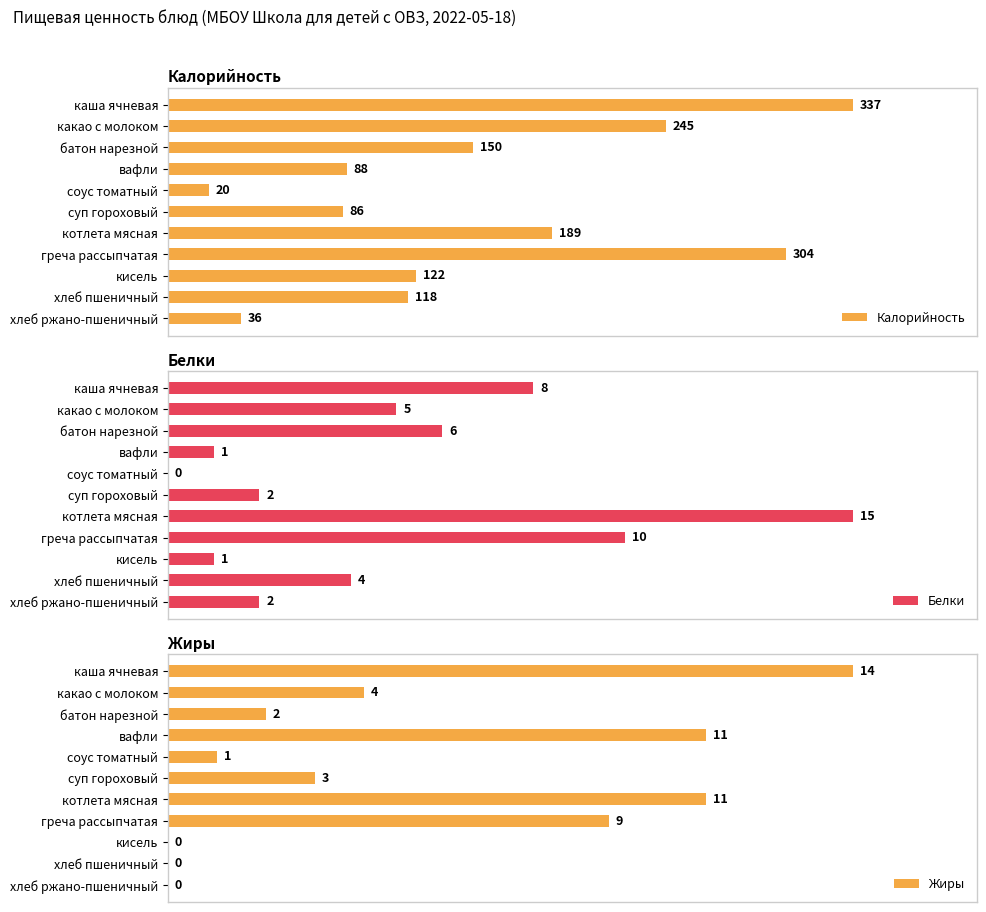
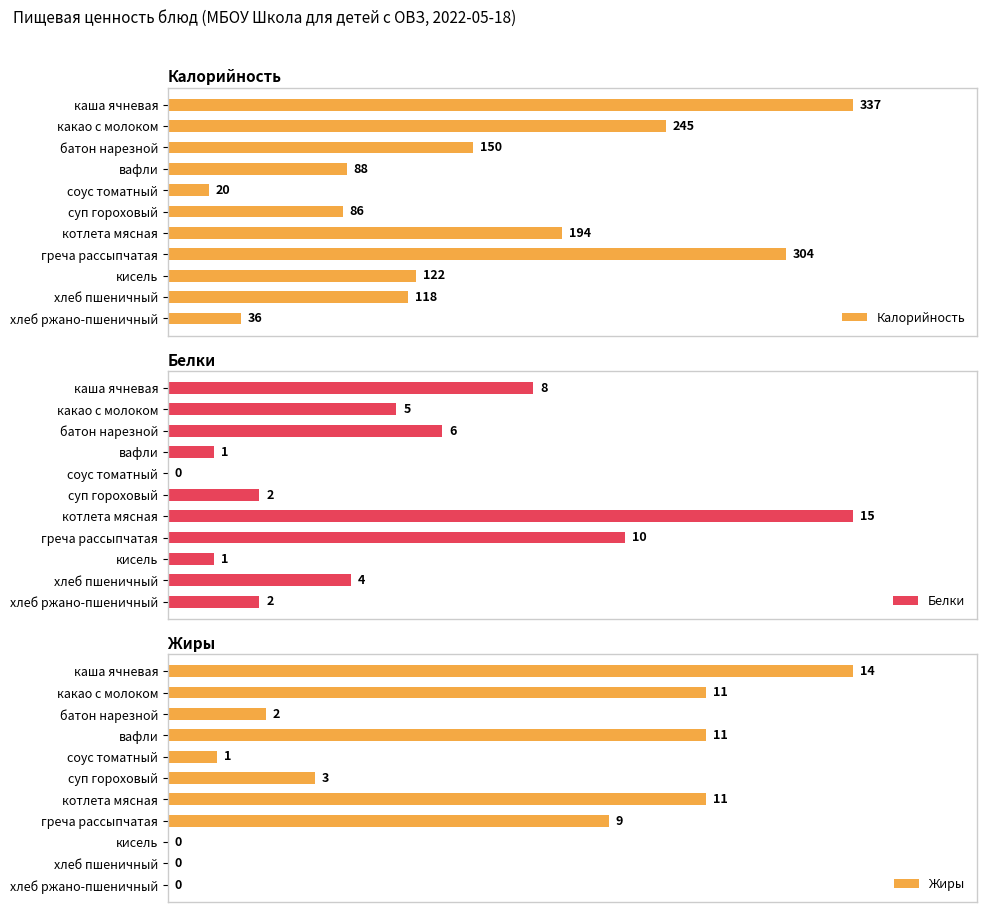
Калорийность, котлета мясная: 189 -> 194
Жиры, какао с молоком: 4 -> 11
